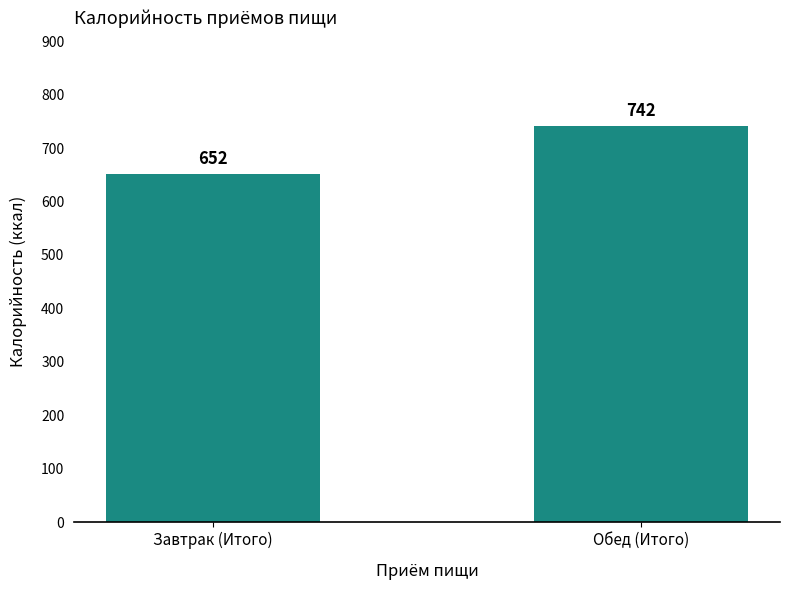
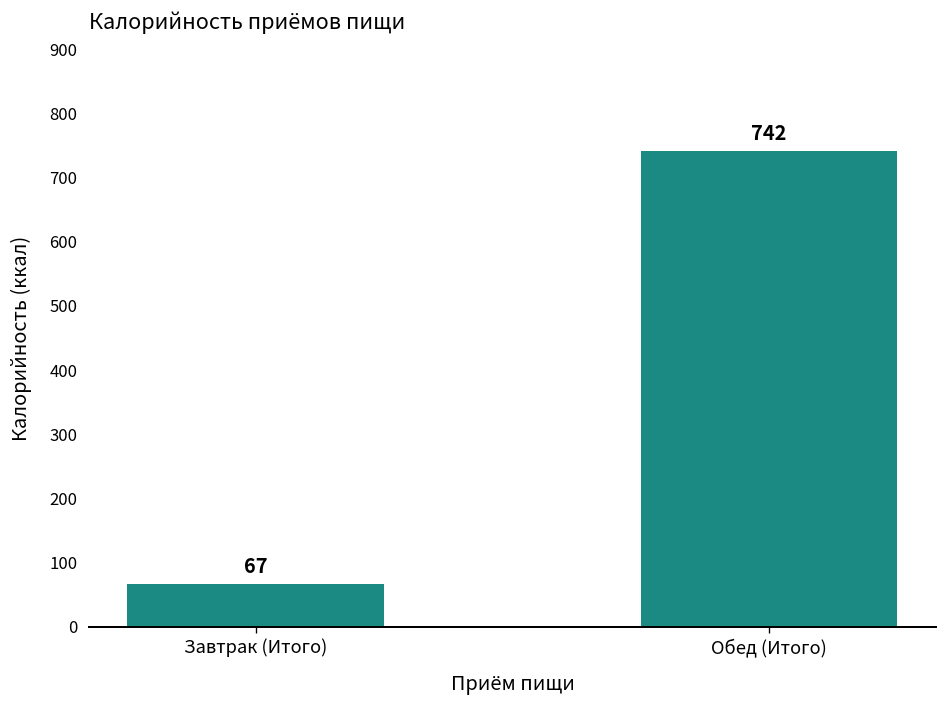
Завтрак (Итого): 652 -> 67
